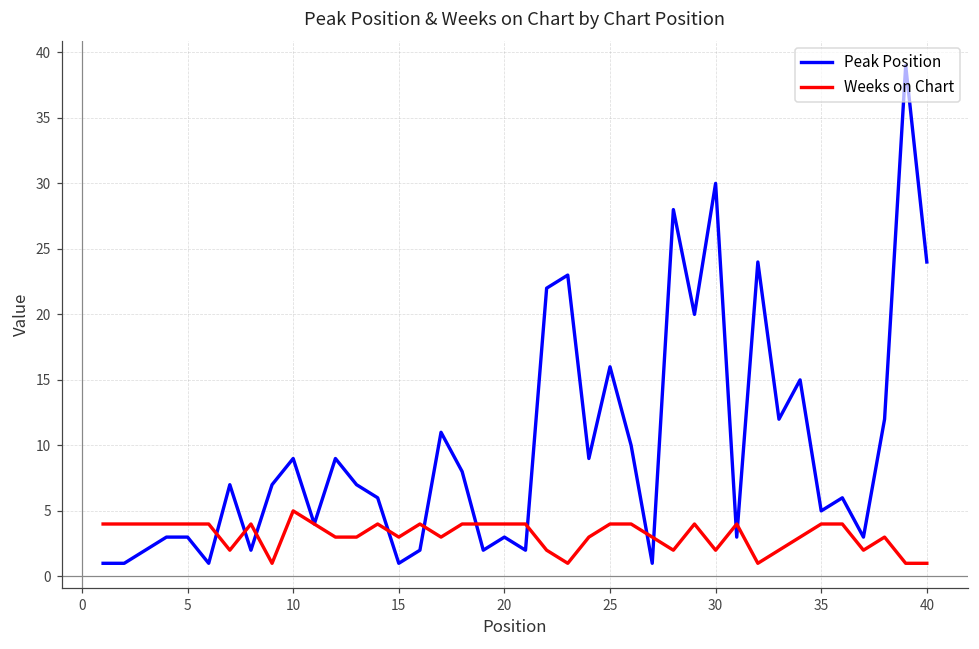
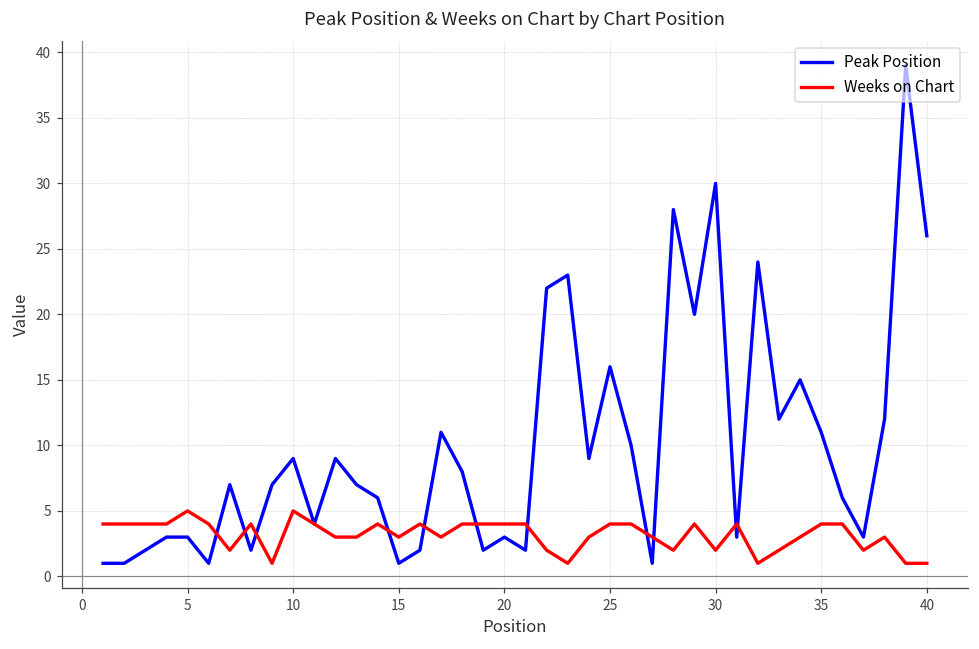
Weeks on Chart, 5: 4 -> 5
Peak Position, 35: 5 -> 11
Peak Position, 40: 24 -> 26
